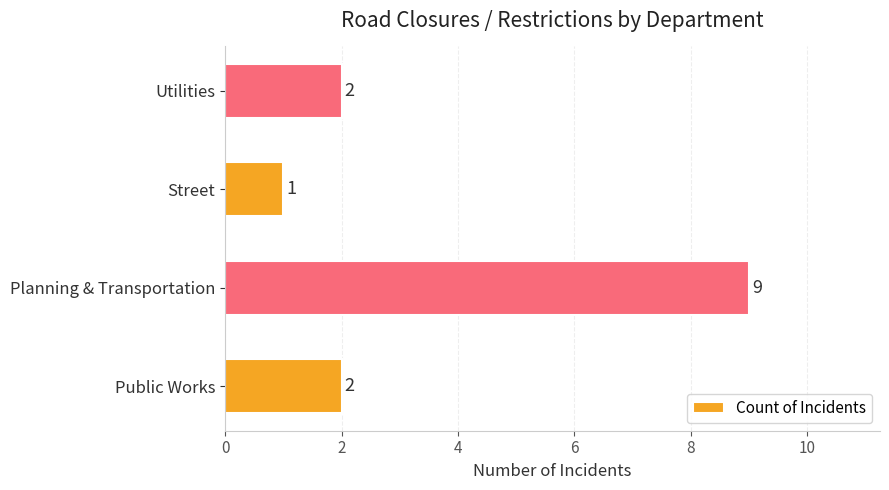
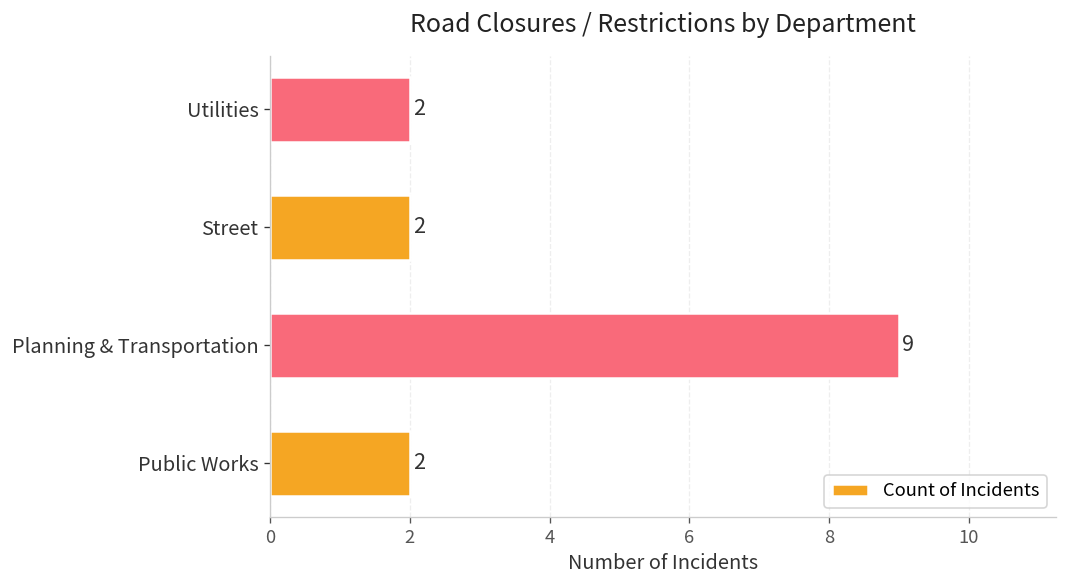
Street: 1 -> 2
